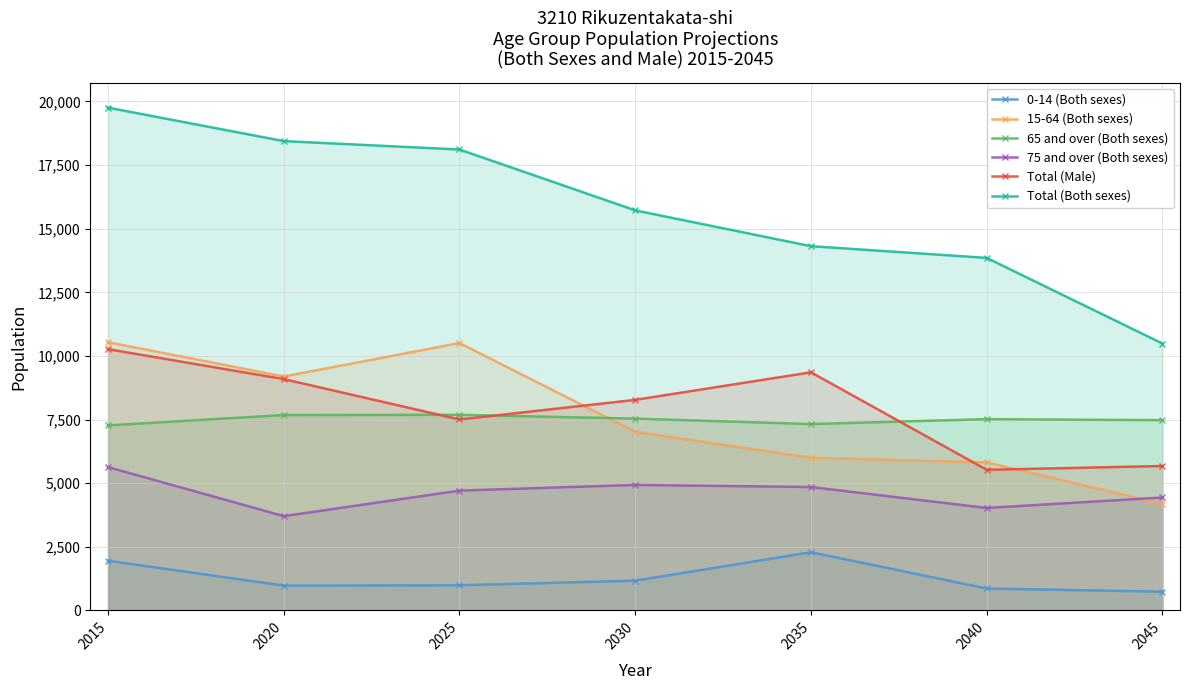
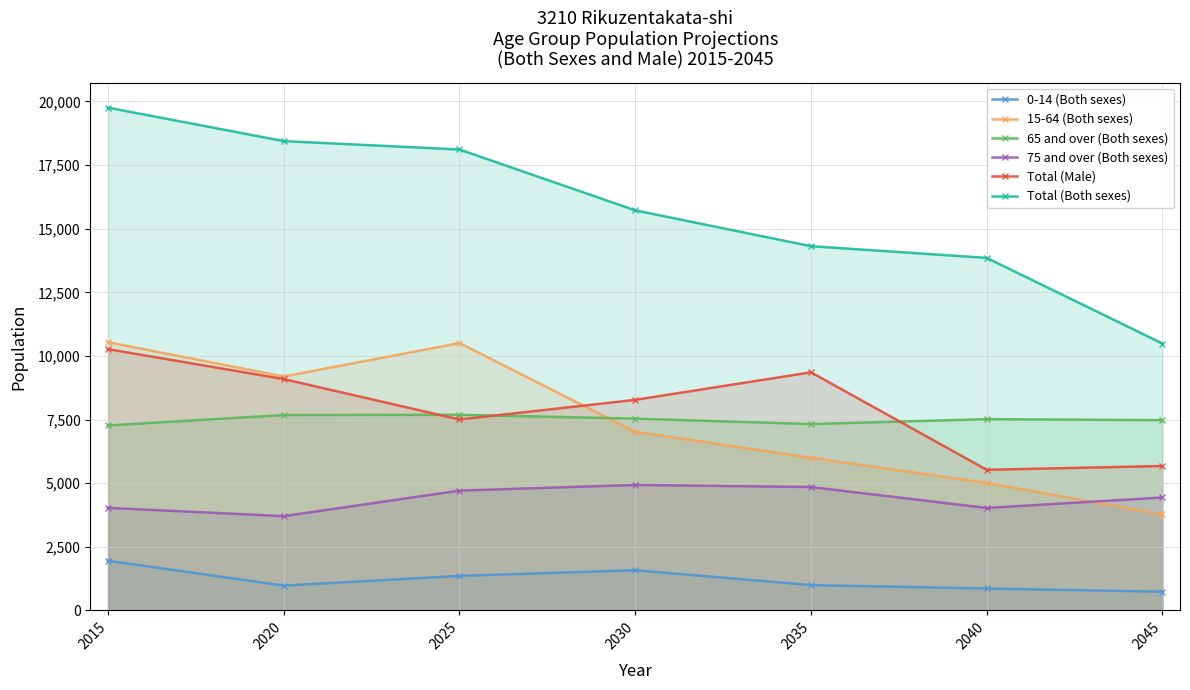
75 and over (Both sexes), 2015: 5,600 -> 4,000
0-14 (Both sexes), 2025: 1,000 -> 1,400
0-14 (Both sexes), 2030: 1,200 -> 1,600
0-14 (Both sexes), 2035: 2,300 -> 1,000
15-64 (Both sexes), 2040: 5,800 -> 5,000
15-64 (Both sexes), 2045: 4,200 -> 3,800
